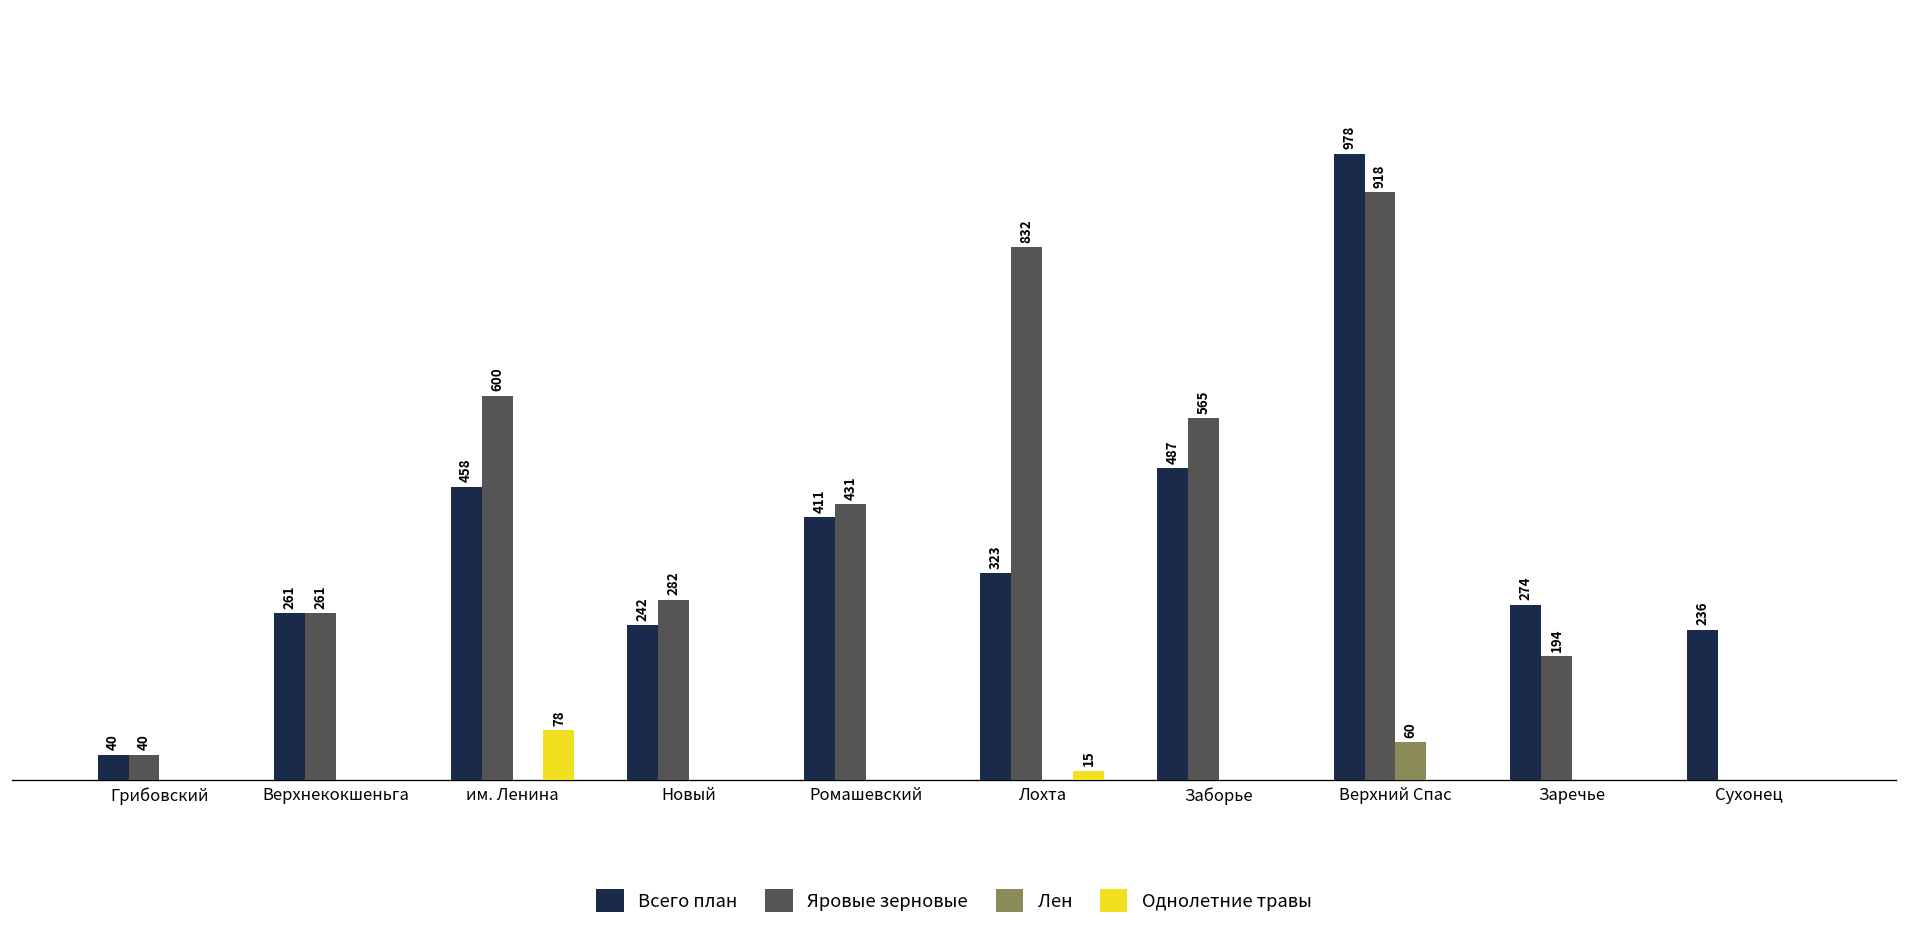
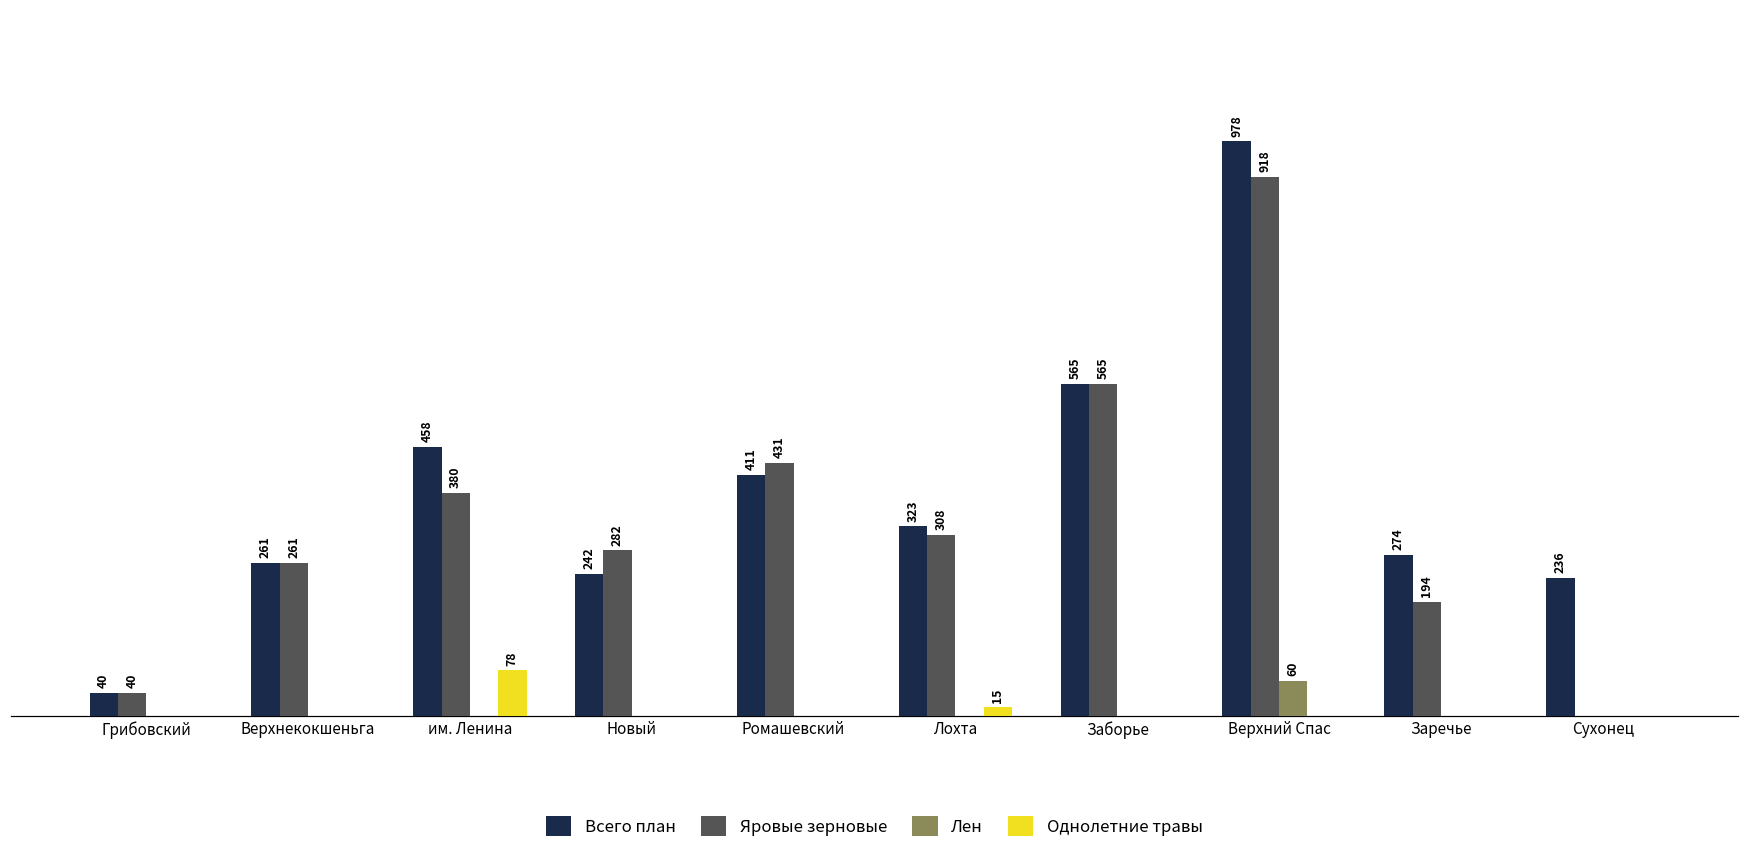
Яровые зерновые, им. Ленина: 600 -> 380
Яровые зерновые, Лохта: 832 -> 308
Всего план, Заборье: 487 -> 565
